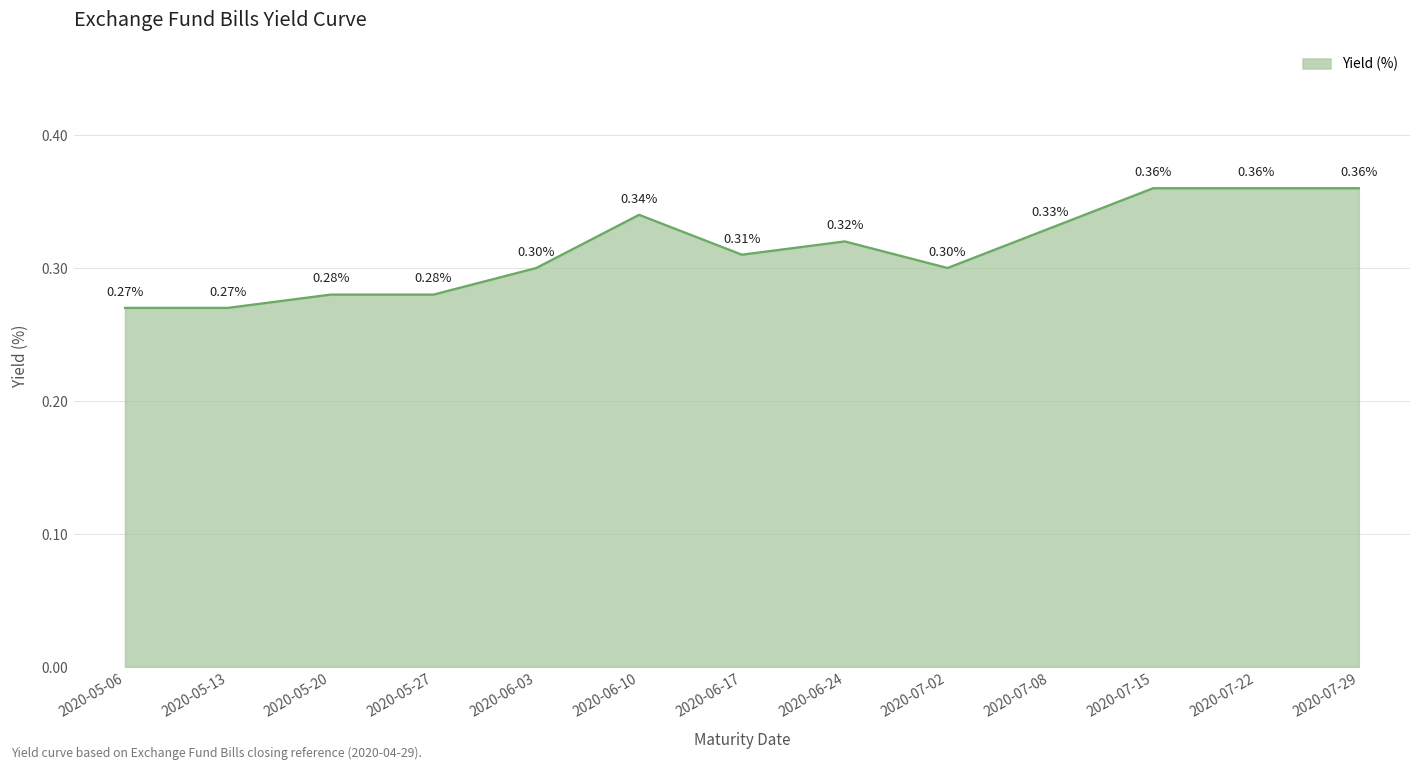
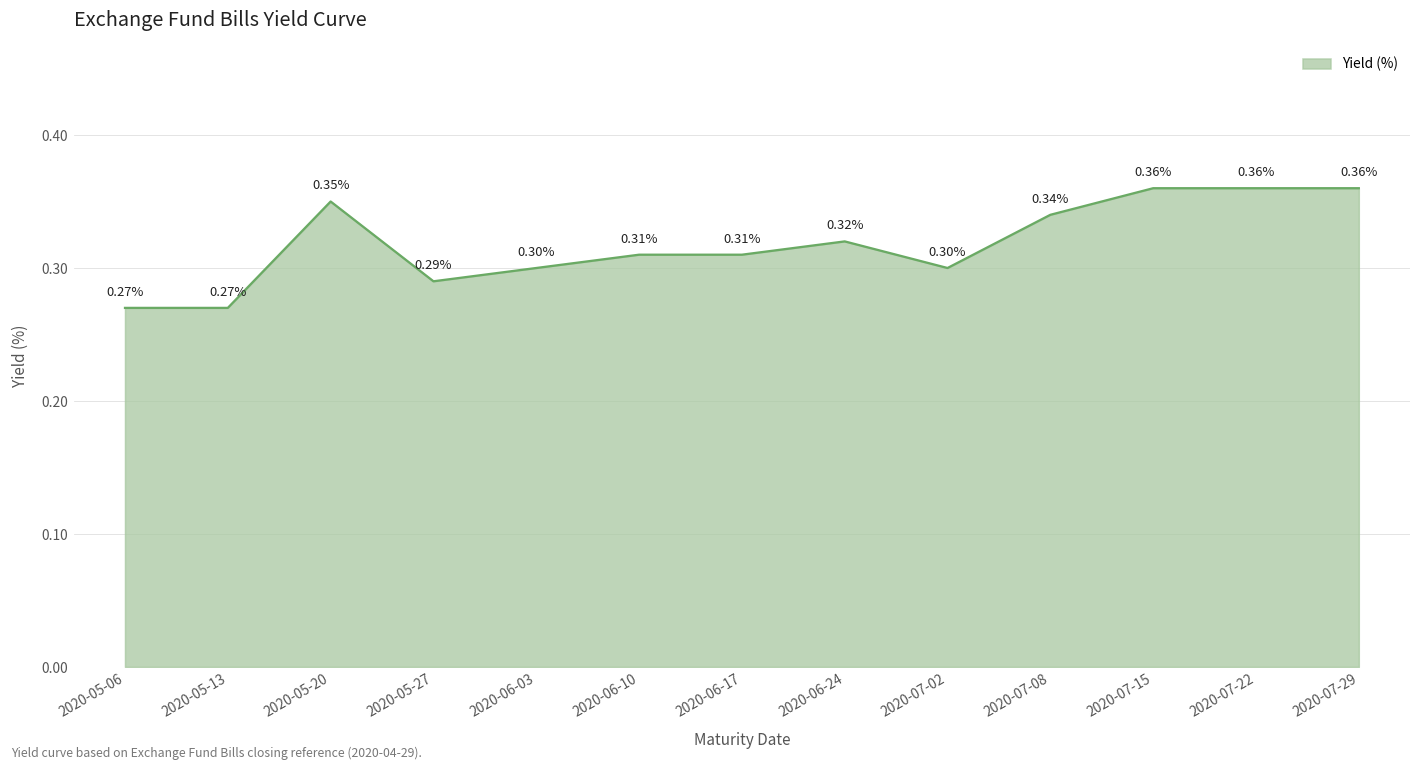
2020-05-20: 0.28% -> 0.35%
2020-05-27: 0.28% -> 0.29%
2020-06-10: 0.34% -> 0.31%
2020-07-08: 0.33% -> 0.34%
